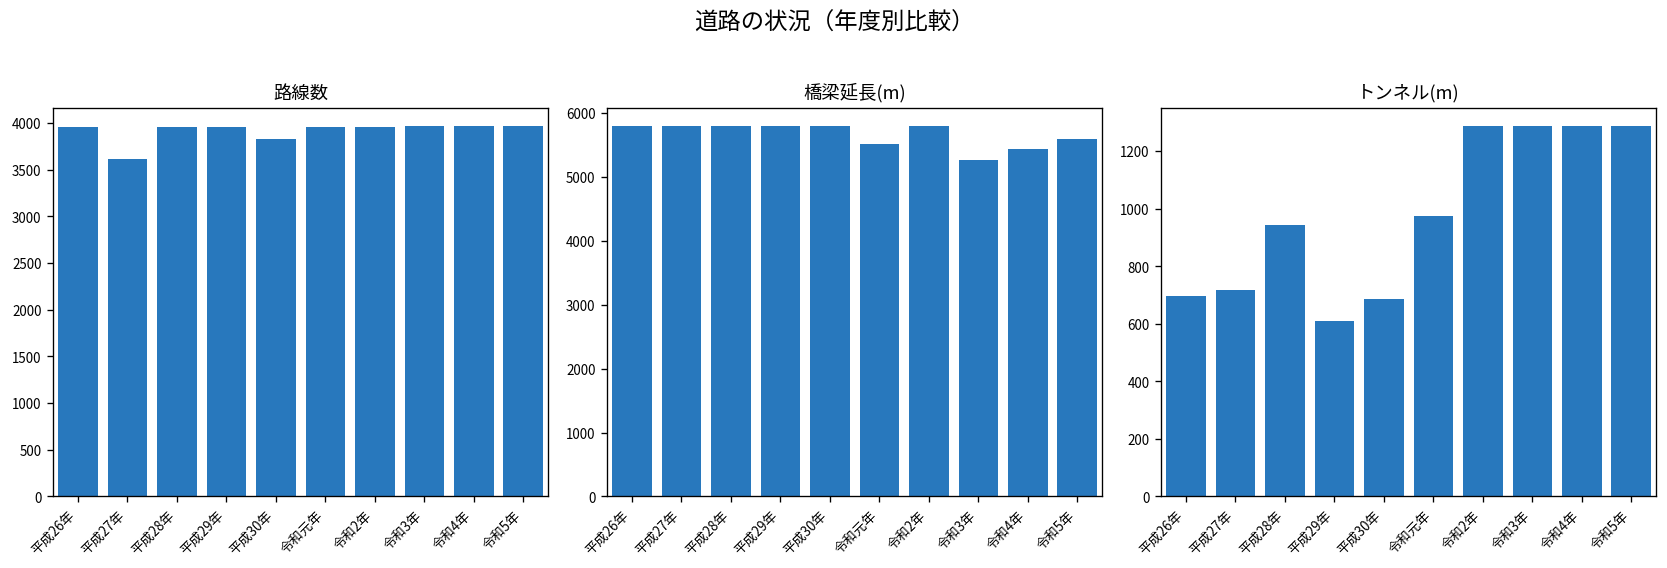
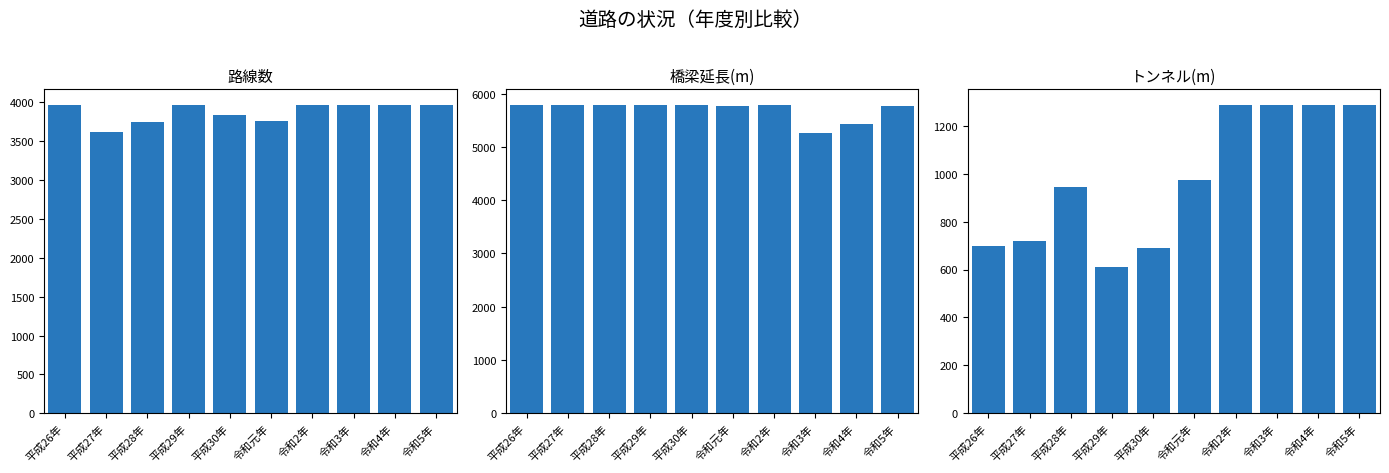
路線数, 平成28年: 4000 -> 3800
路線数, 令和元年: 4000 -> 3800
橋梁延長(m), 令和元年: 5500 -> 5800
橋梁延長(m), 令和5年: 5600 -> 5800
